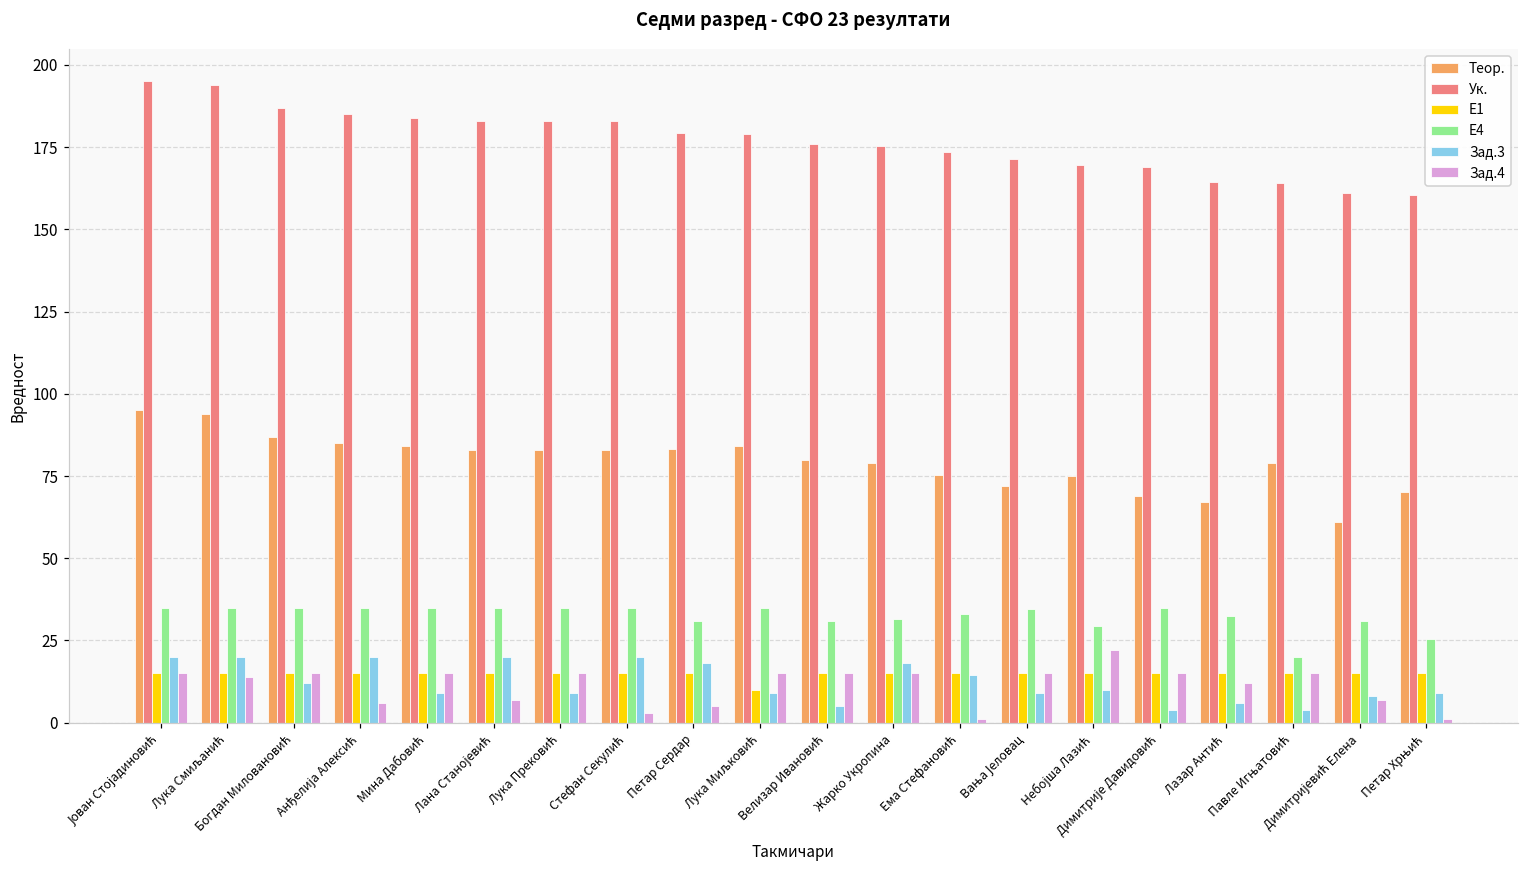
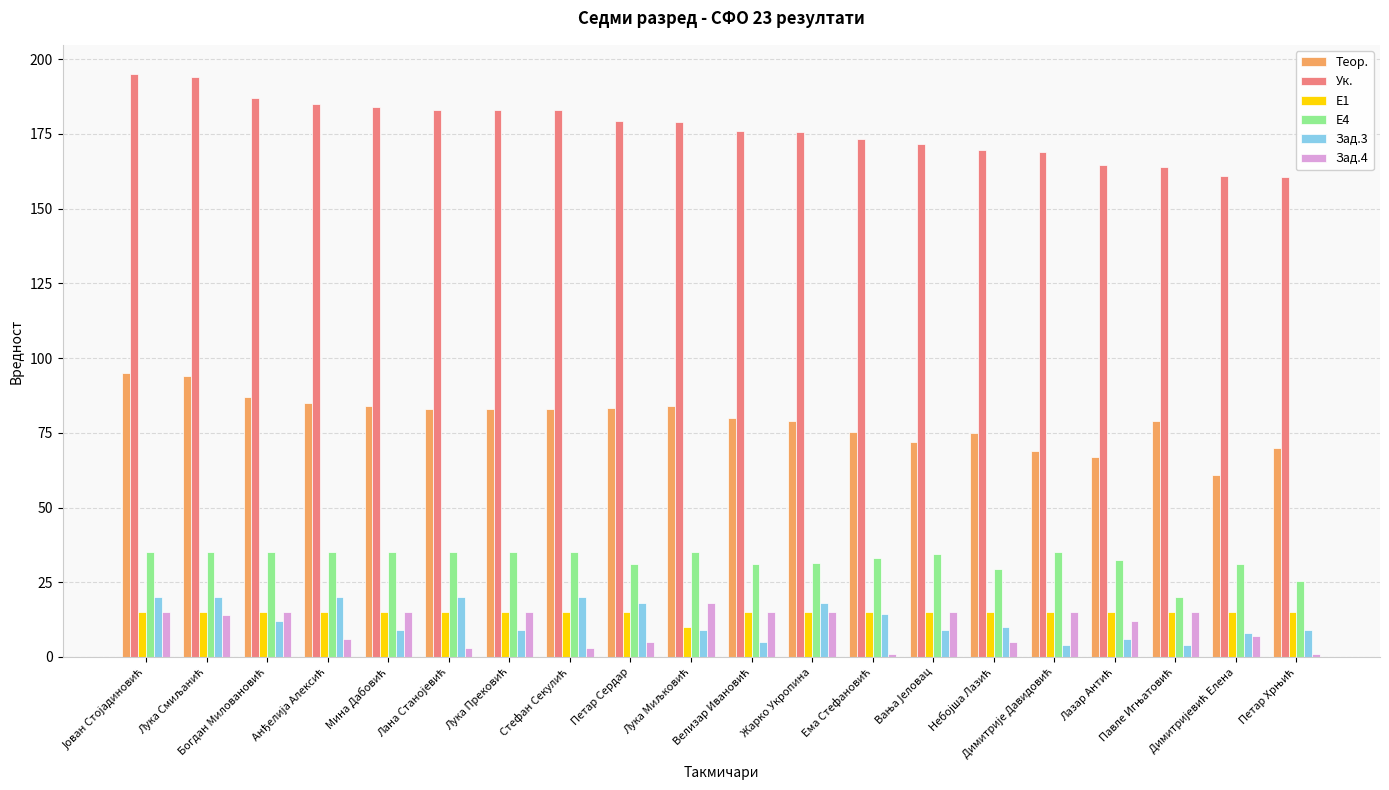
Зад.4, Лана Станојевић: 7 -> 3
Зад.4, Лука Миљковић: 15 -> 18
Зад.4, Небојша Лазић: 22 -> 5
